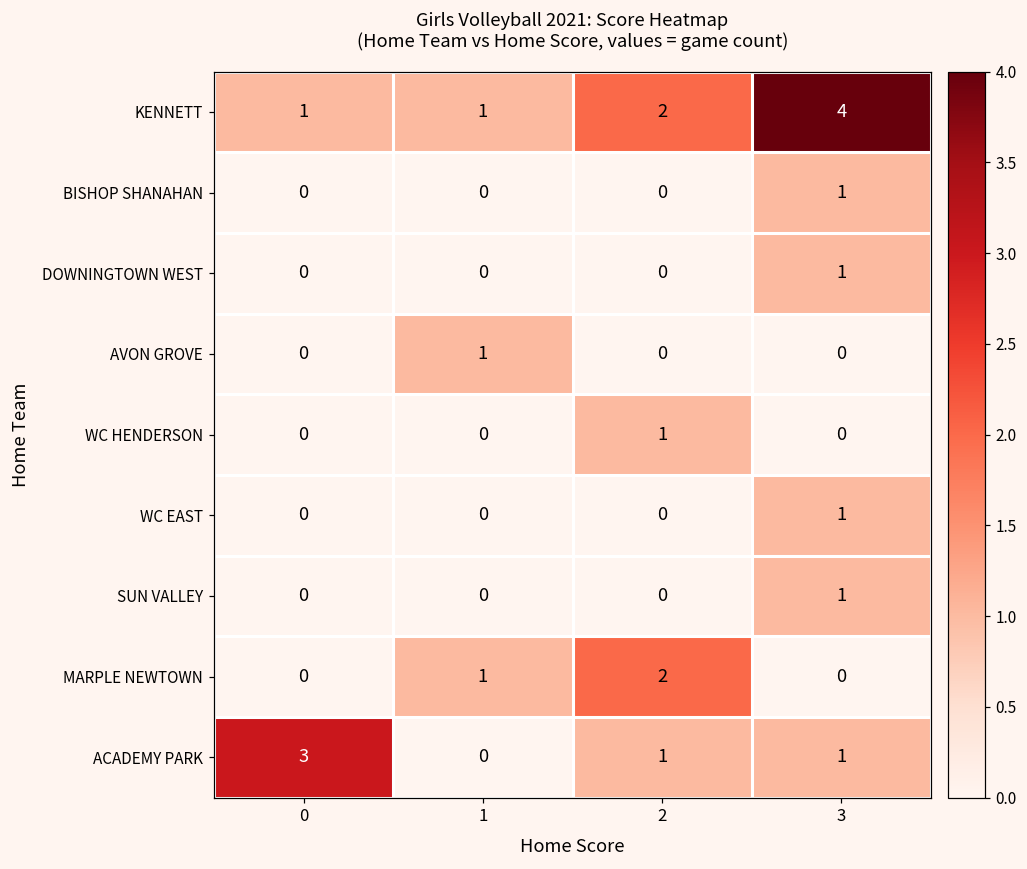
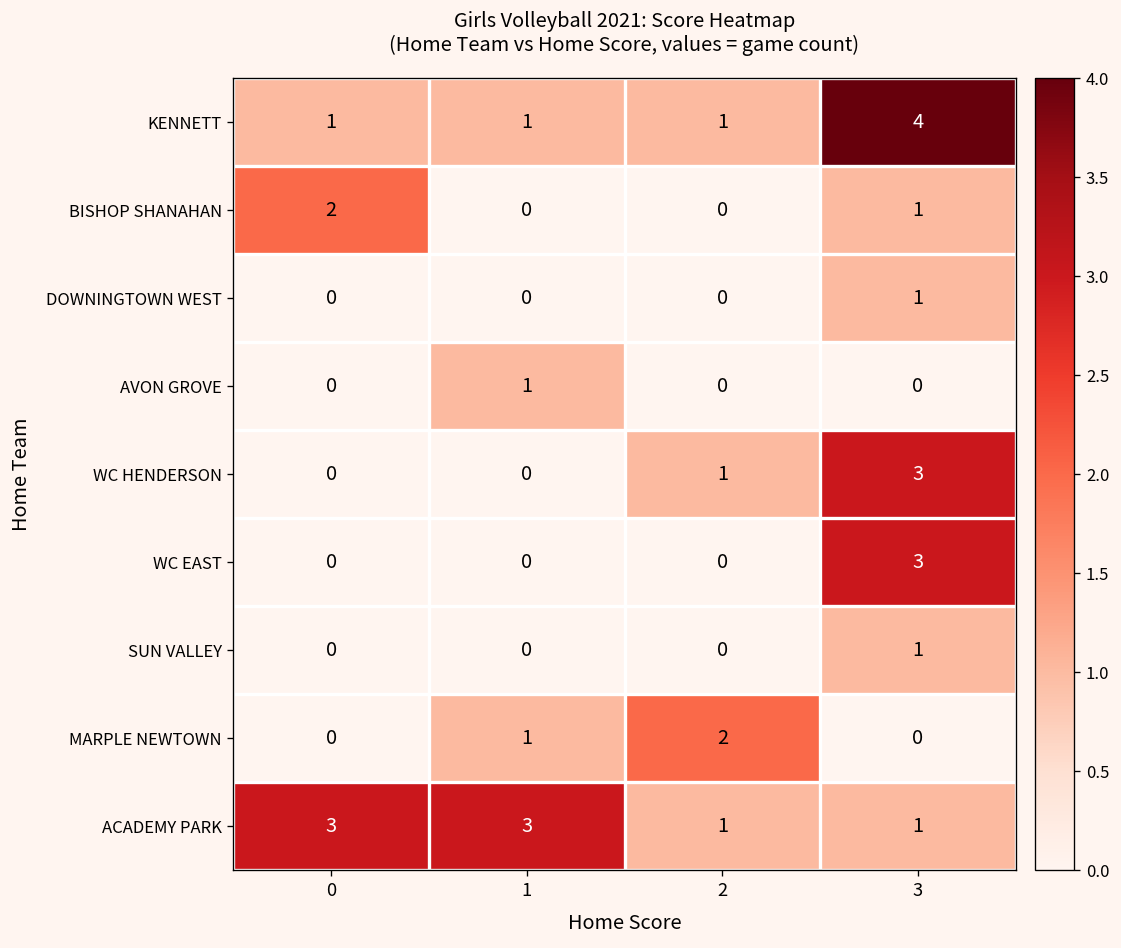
KENNETT, 2: 2 -> 1
BISHOP SHANAHAN, 0: 0 -> 2
WC HENDERSON, 3: 0 -> 3
WC EAST, 3: 1 -> 3
ACADEMY PARK, 1: 0 -> 3
